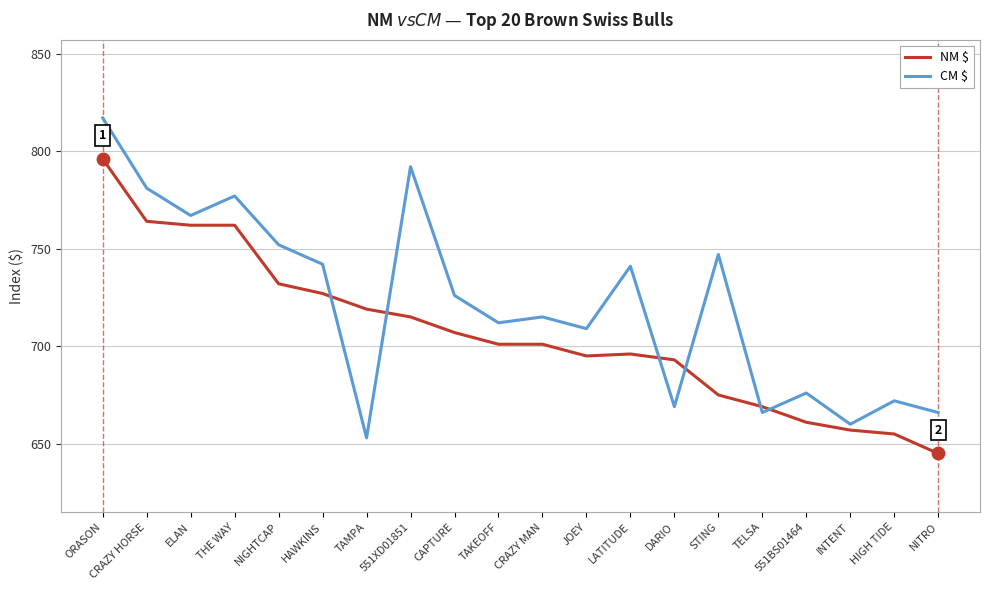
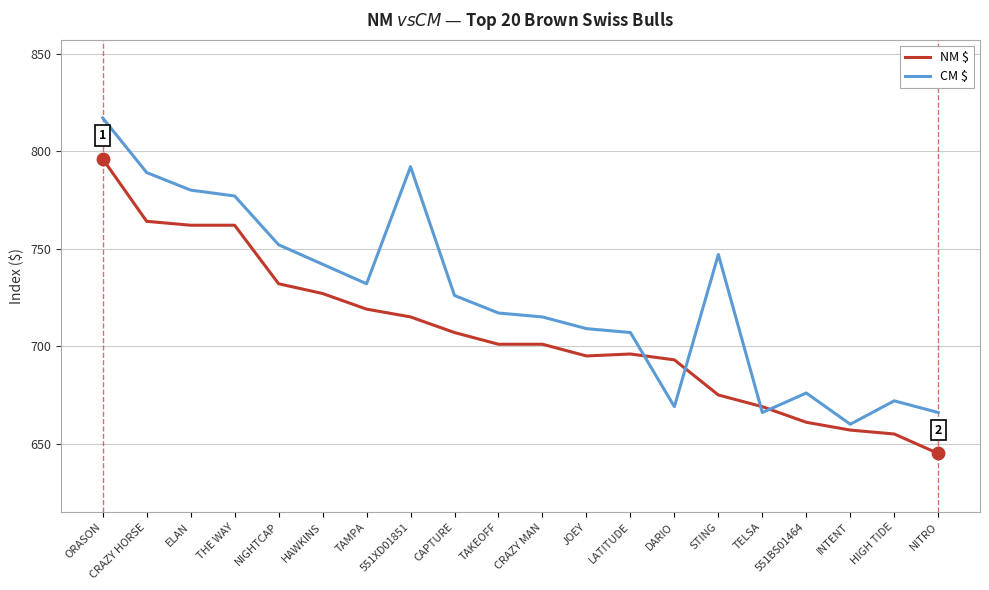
CM $, CRAZY HORSE: 781 -> 789
CM $, ELAN: 767 -> 780
CM $, TAMPA: 653 -> 732
CM $, TAKEOFF: 712 -> 717
CM $, LATITUDE: 741 -> 707
